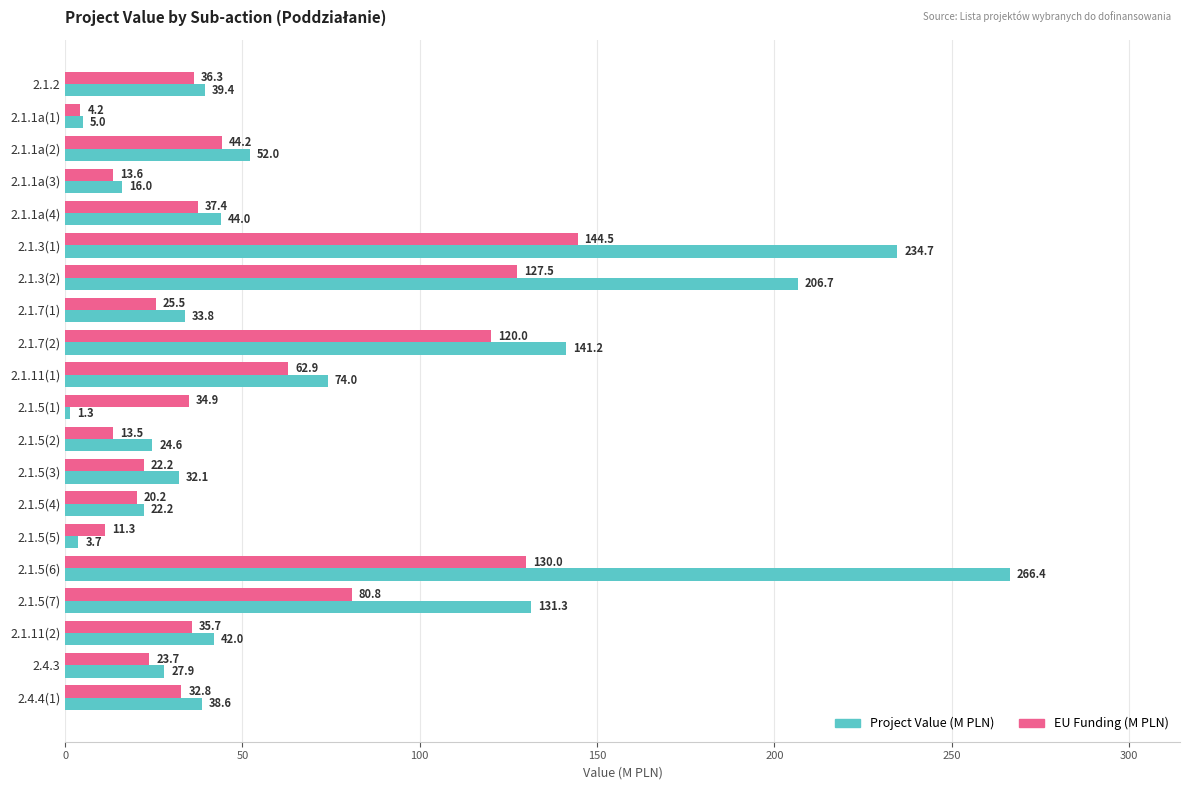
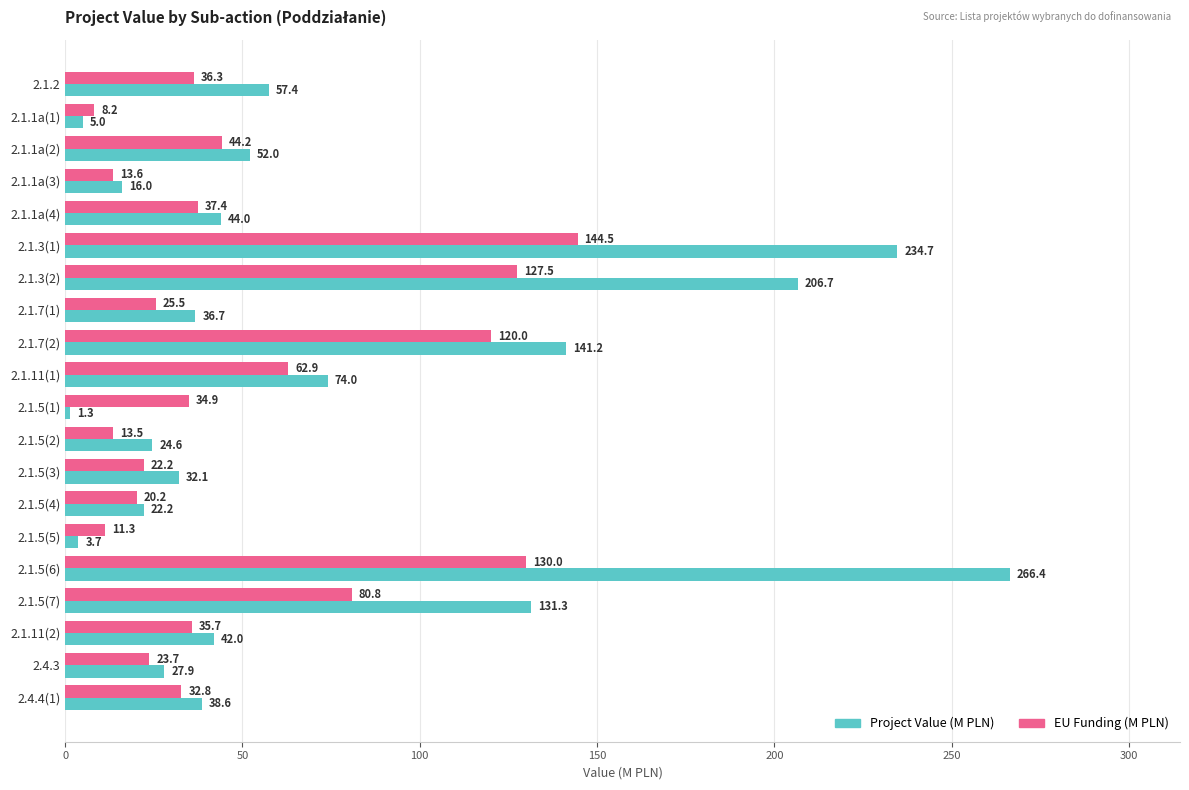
Project Value (M PLN), 2.1.2: 39.4 -> 57.4
EU Funding (M PLN), 2.1.1a(1): 4.2 -> 8.2
Project Value (M PLN), 2.1.7(1): 33.8 -> 36.7
